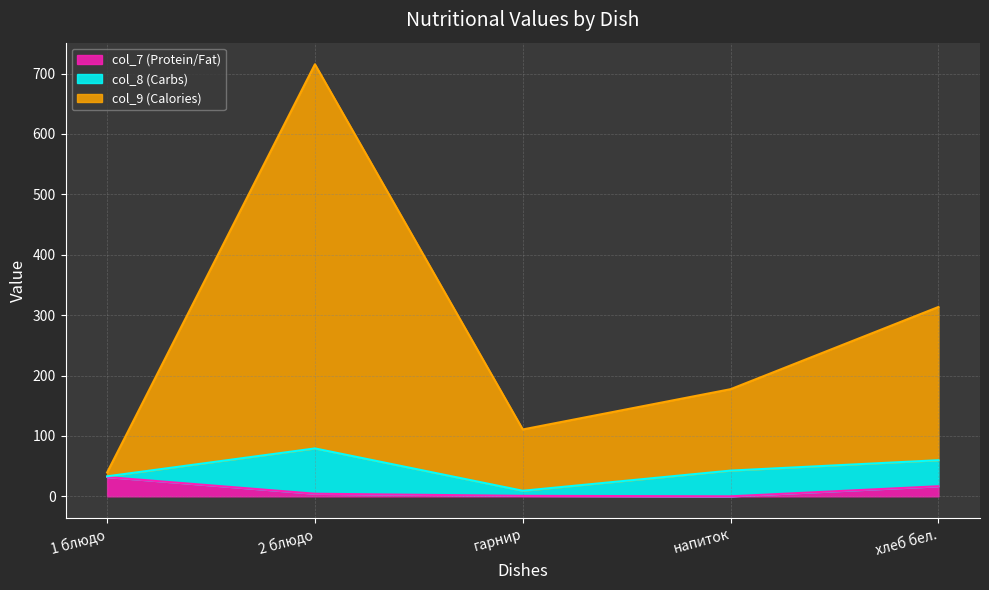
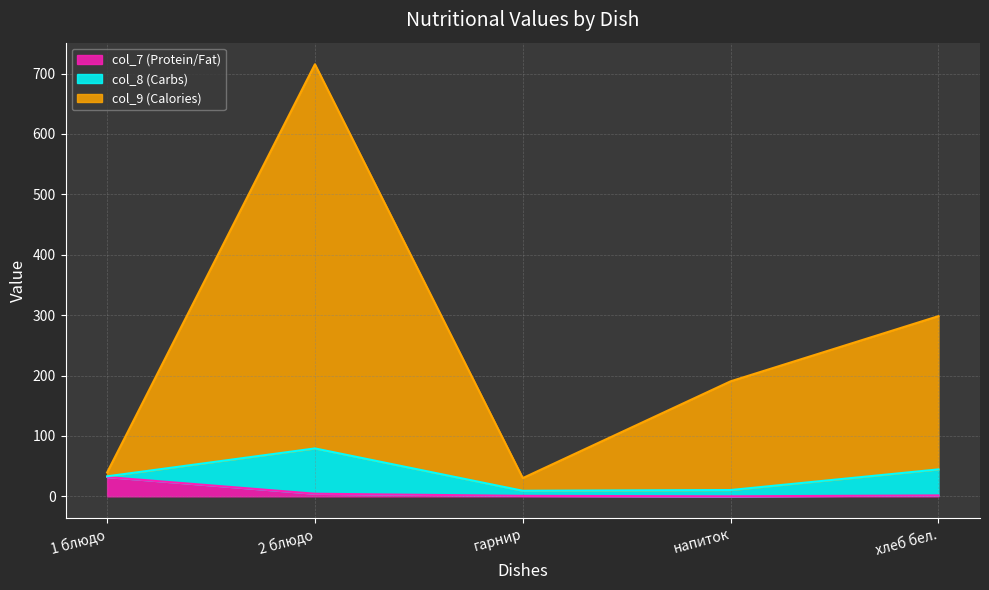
col_9 (Calories), гарнир: 100 -> 20
col_8 (Carbs), напиток: 40 -> 10
col_9 (Calories), напиток: 130 -> 180
col_7 (Protein/Fat), хлеб бел.: 20 -> 0
